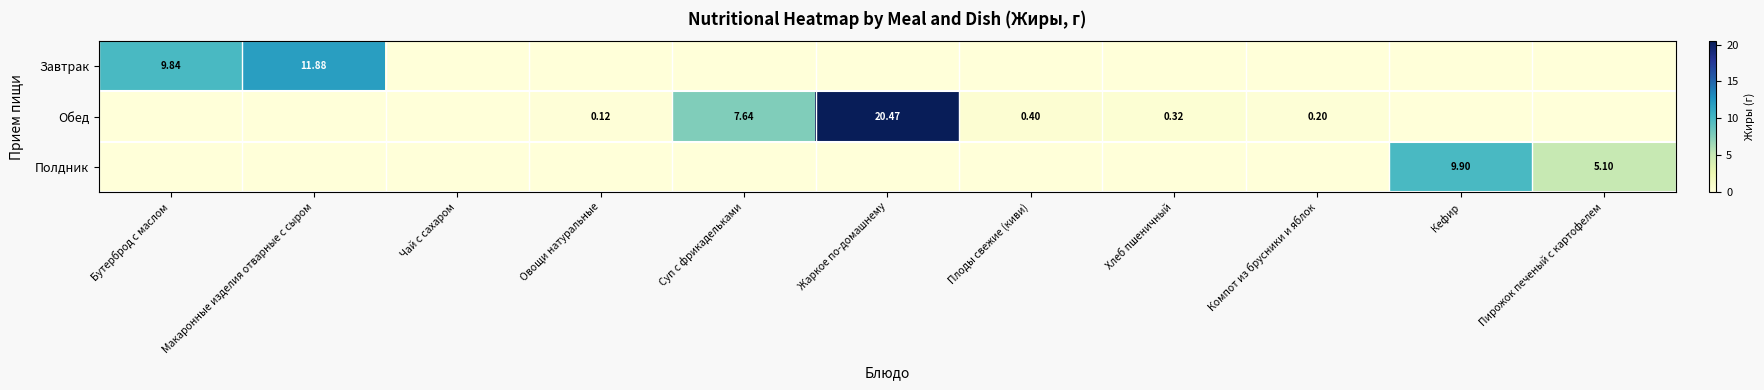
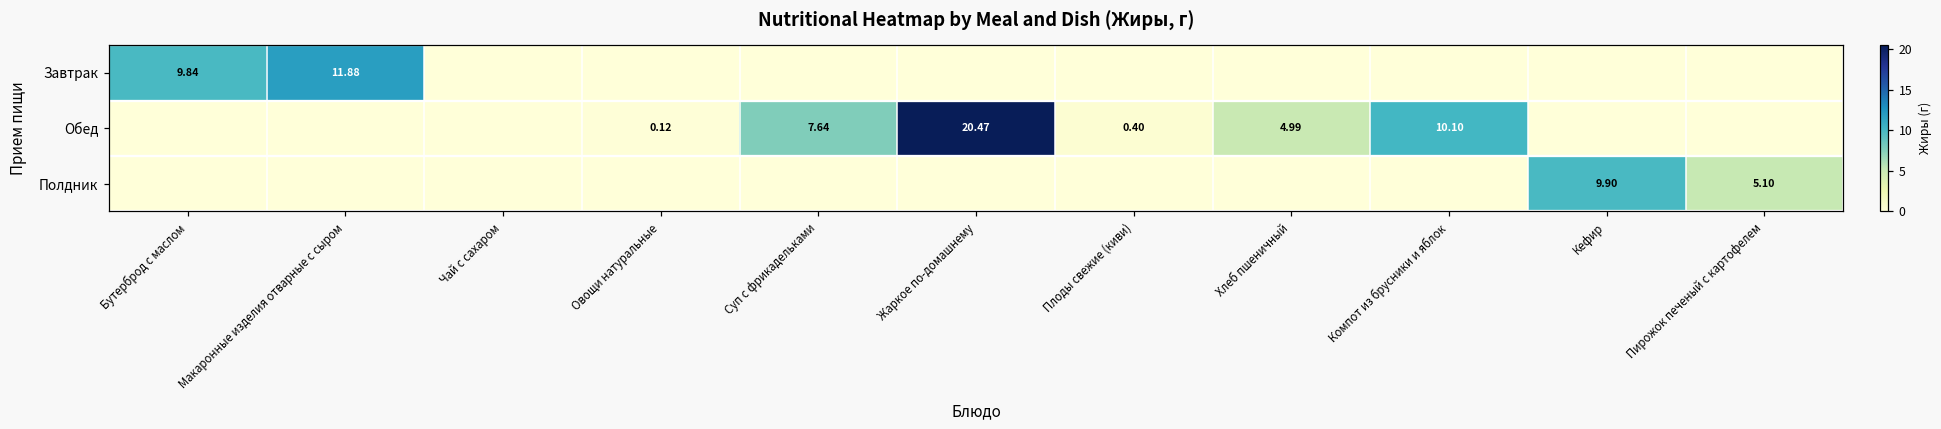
Обед, Хлеб пшеничный: 0.32 -> 4.99
Обед, Компот из брусники и яблок: 0.20 -> 10.10
